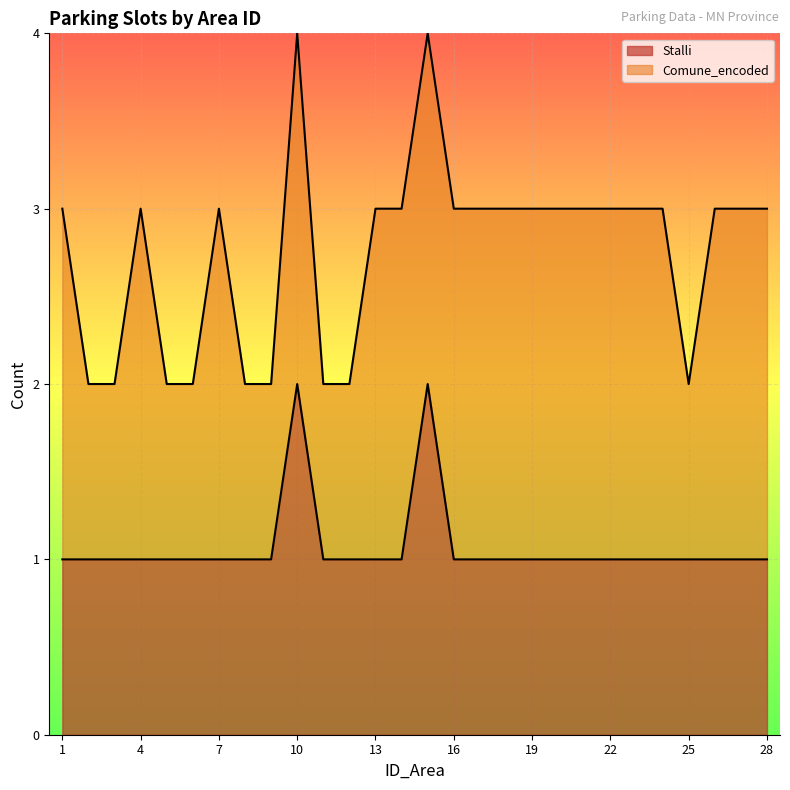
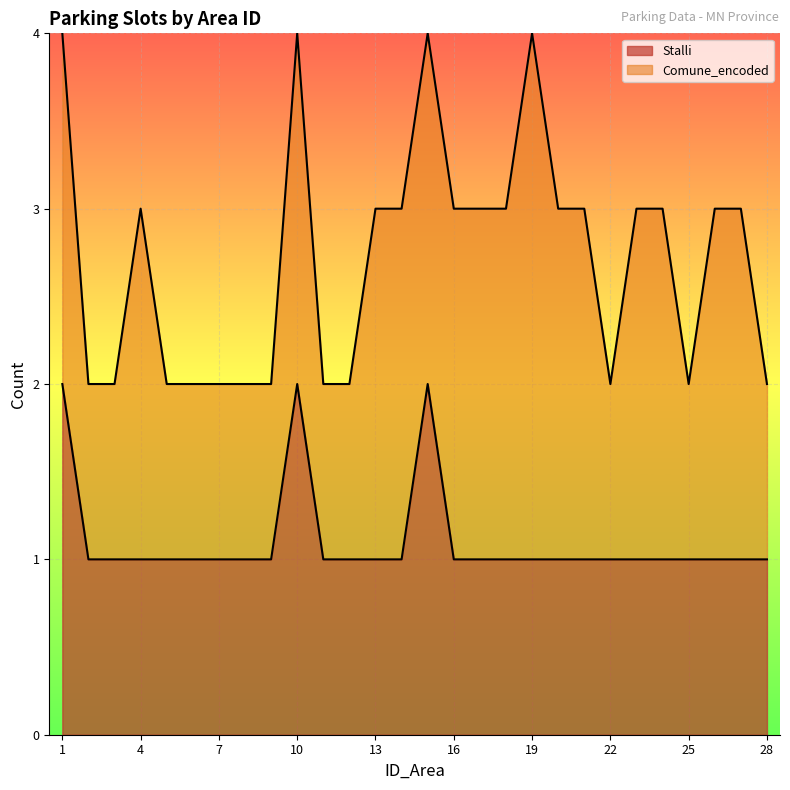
Stalli, 1: 1 -> 2
Comune_encoded, 7: 2 -> 1
Comune_encoded, 19: 2 -> 3
Comune_encoded, 22: 2 -> 1
Comune_encoded, 28: 2 -> 1
